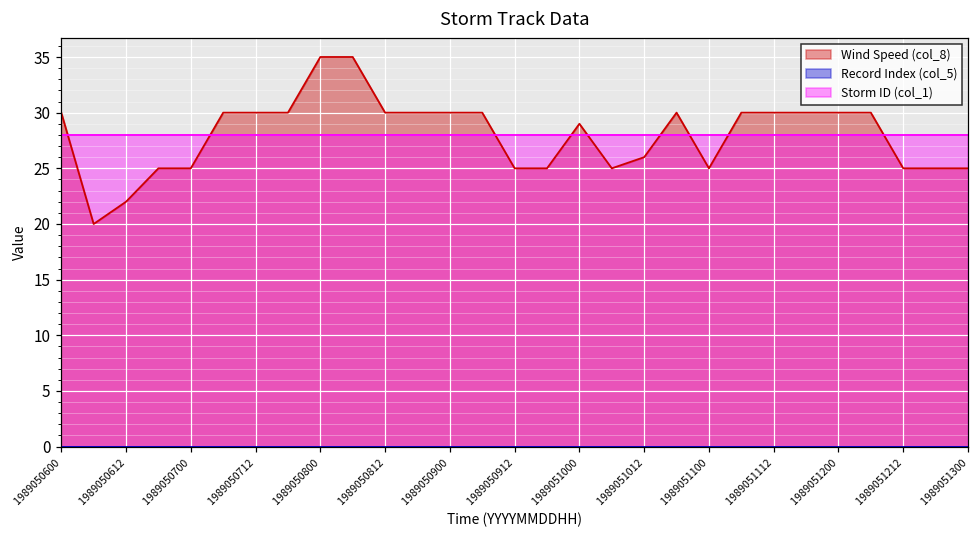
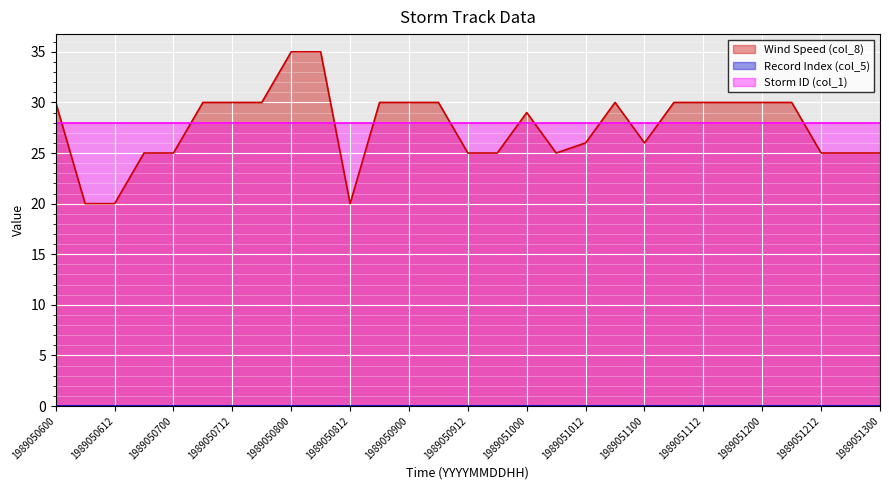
Wind Speed (col_8), 1989050612: 22 -> 20
Wind Speed (col_8), 1989050812: 30 -> 20
Wind Speed (col_8), 1989051100: 25 -> 26
